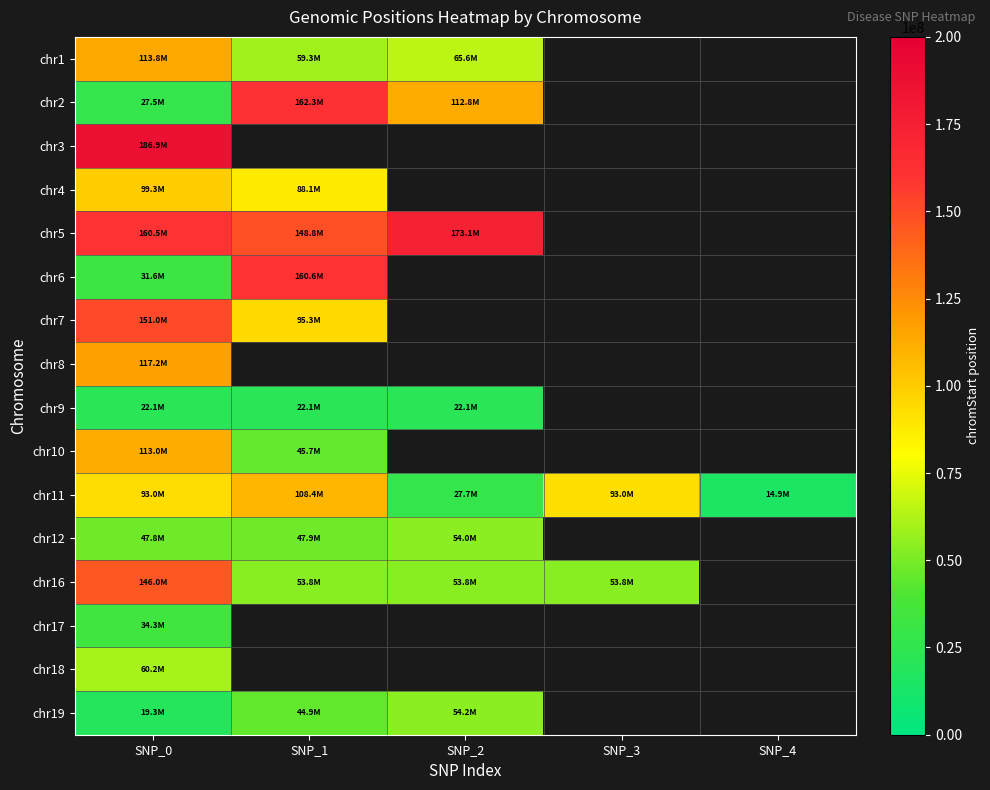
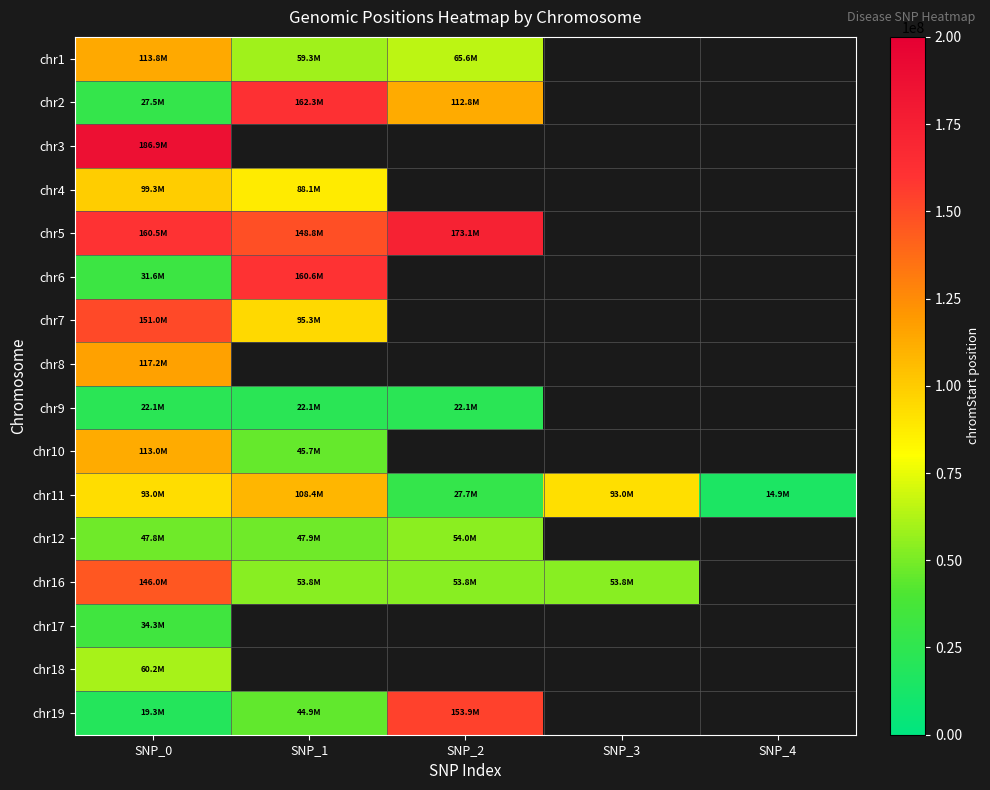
chr19, SNP_2: 54.2M -> 153.9M
